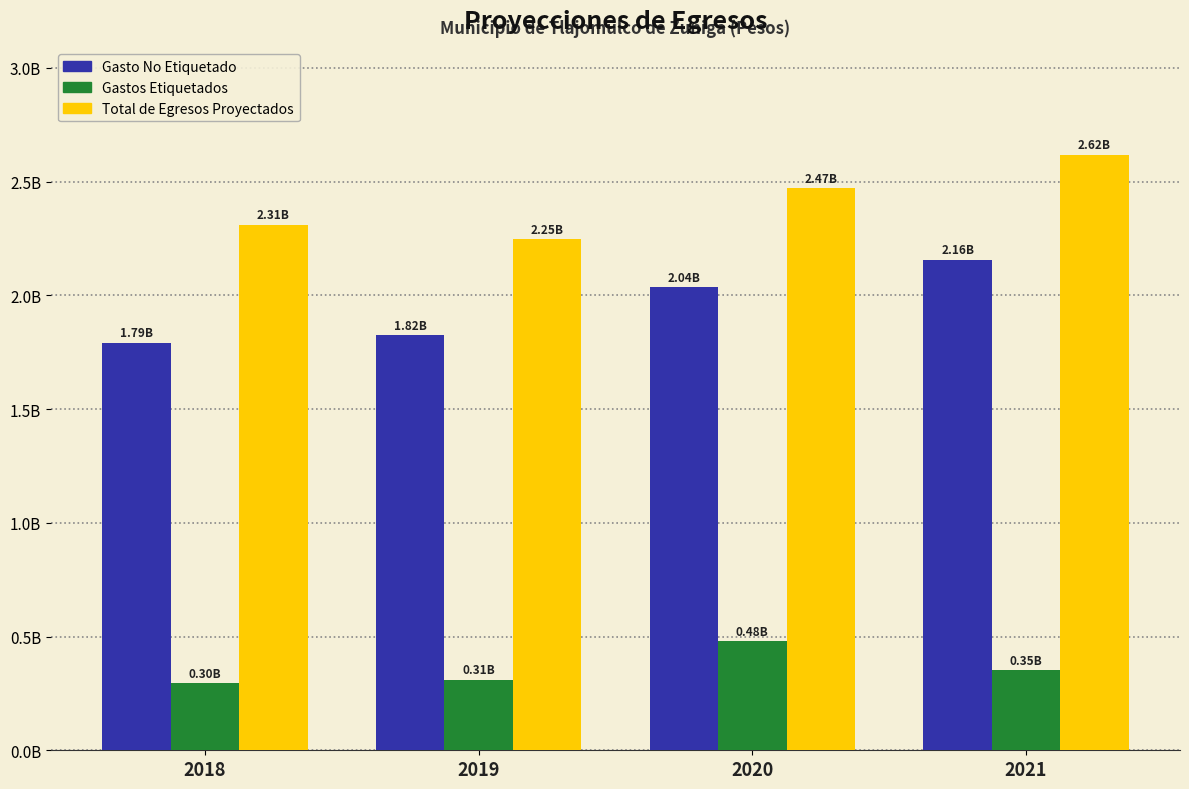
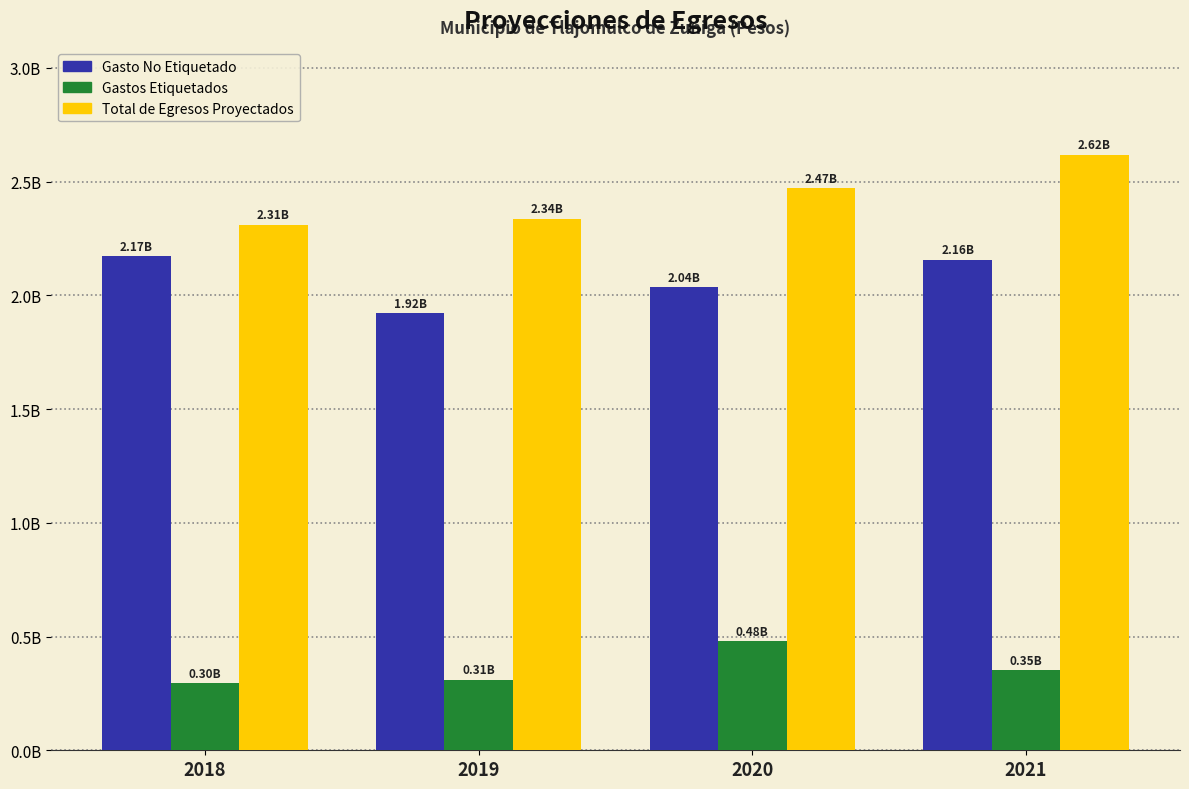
Gasto No Etiquetado, 2018: 1.79B -> 2.17B
Gasto No Etiquetado, 2019: 1.82B -> 1.92B
Total de Egresos Proyectados, 2019: 2.25B -> 2.34B
